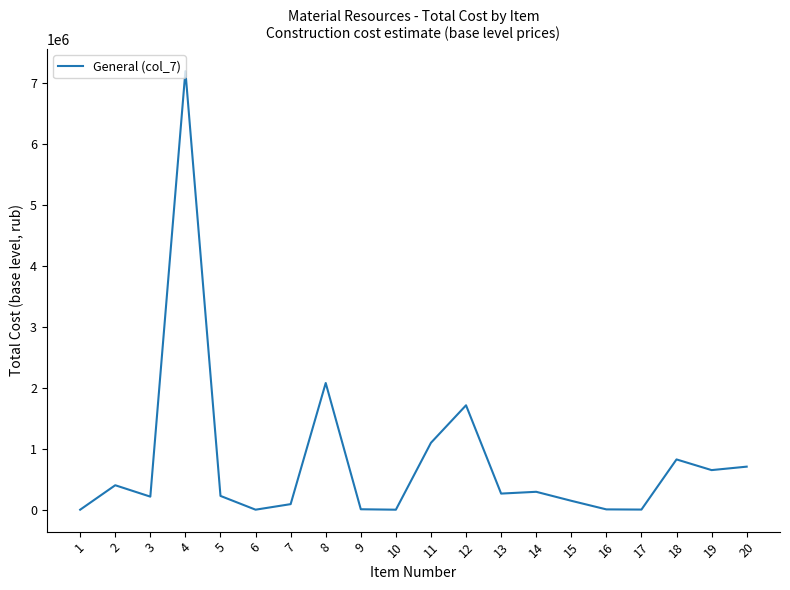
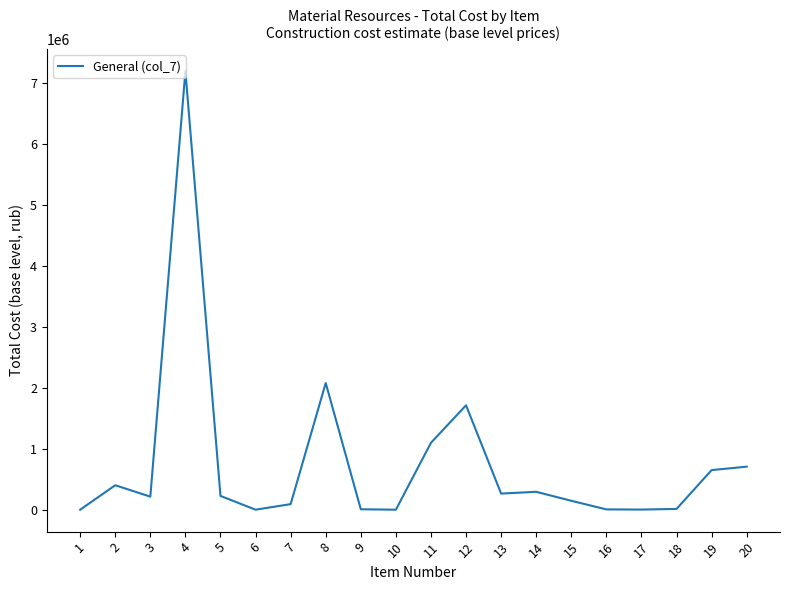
18: 800000 -> 0
